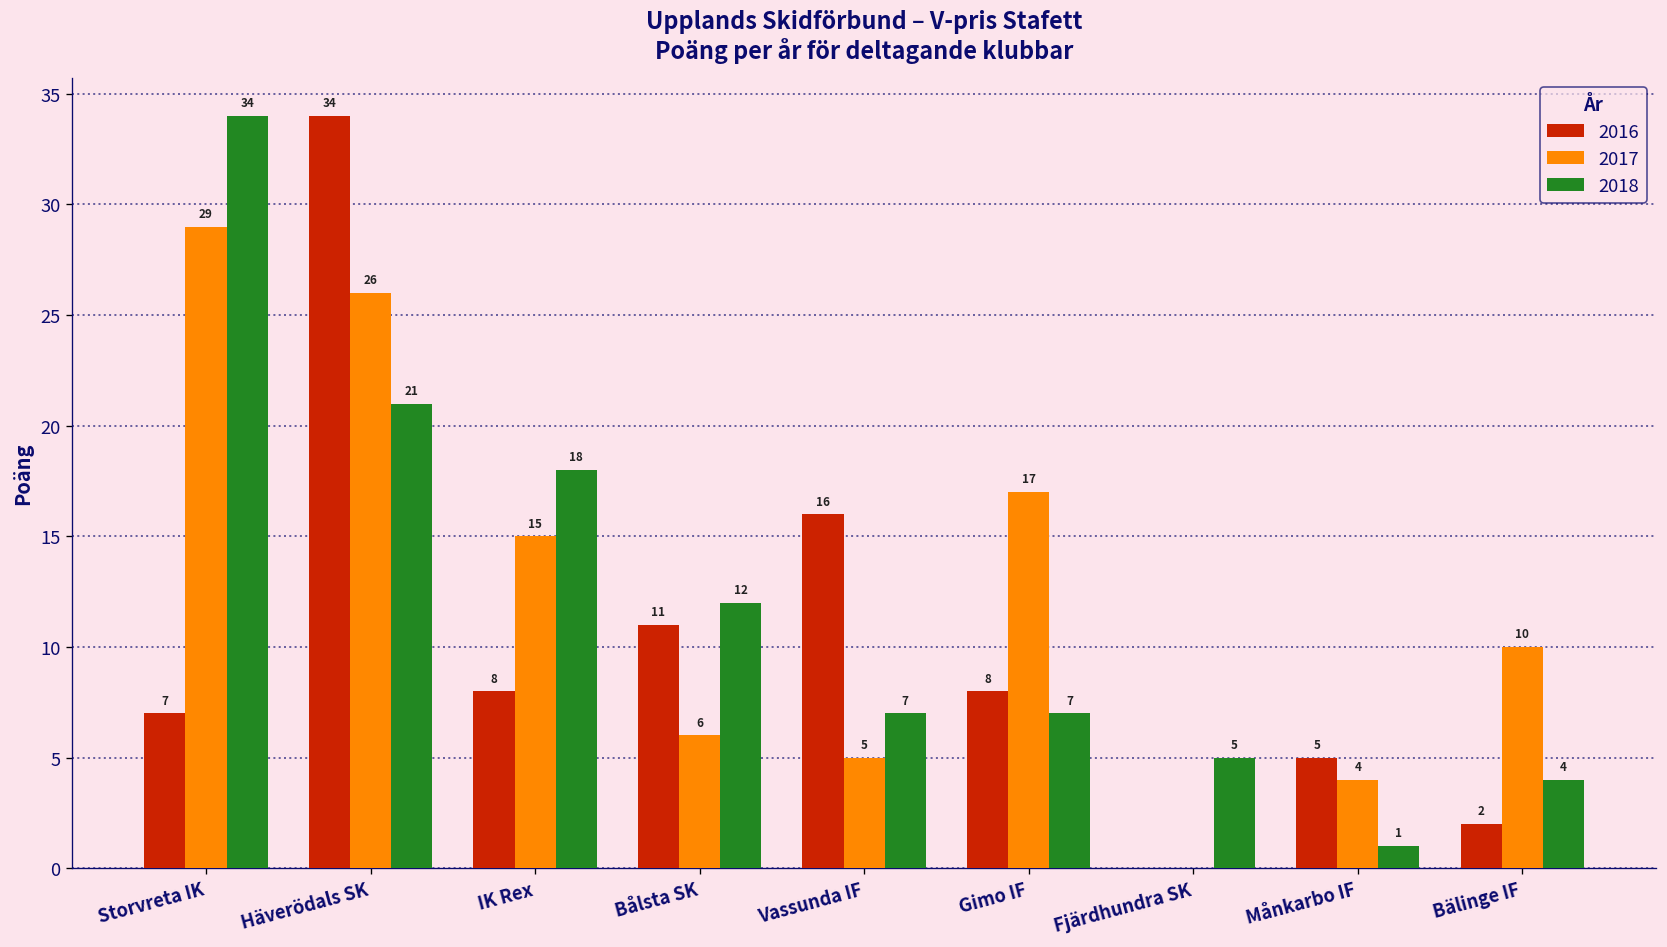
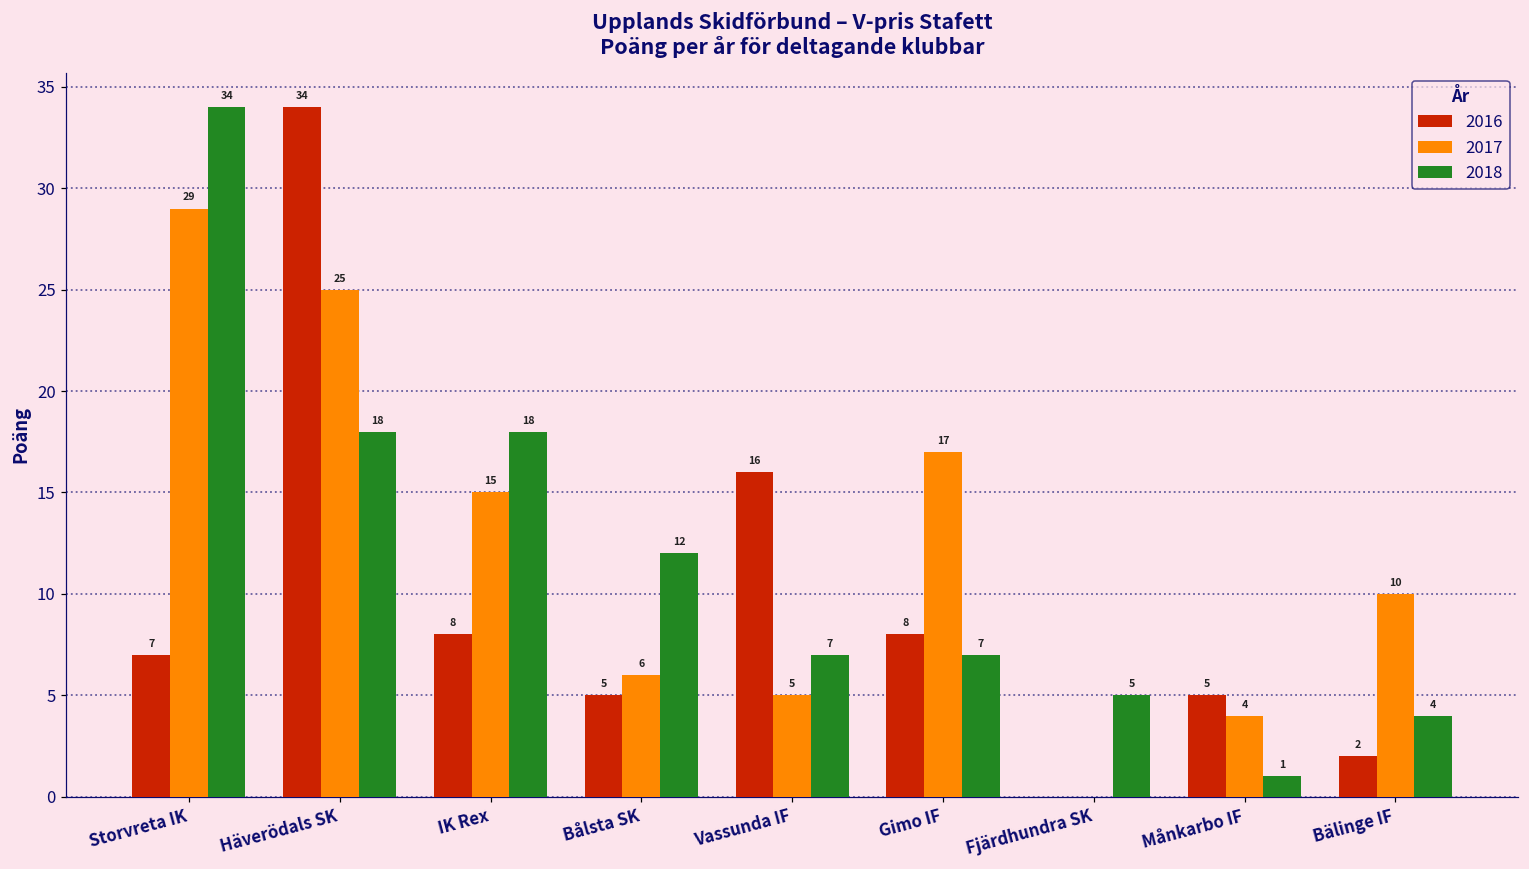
2017, Häverödals SK: 26 -> 25
2018, Häverödals SK: 21 -> 18
2016, Bålsta SK: 11 -> 5
